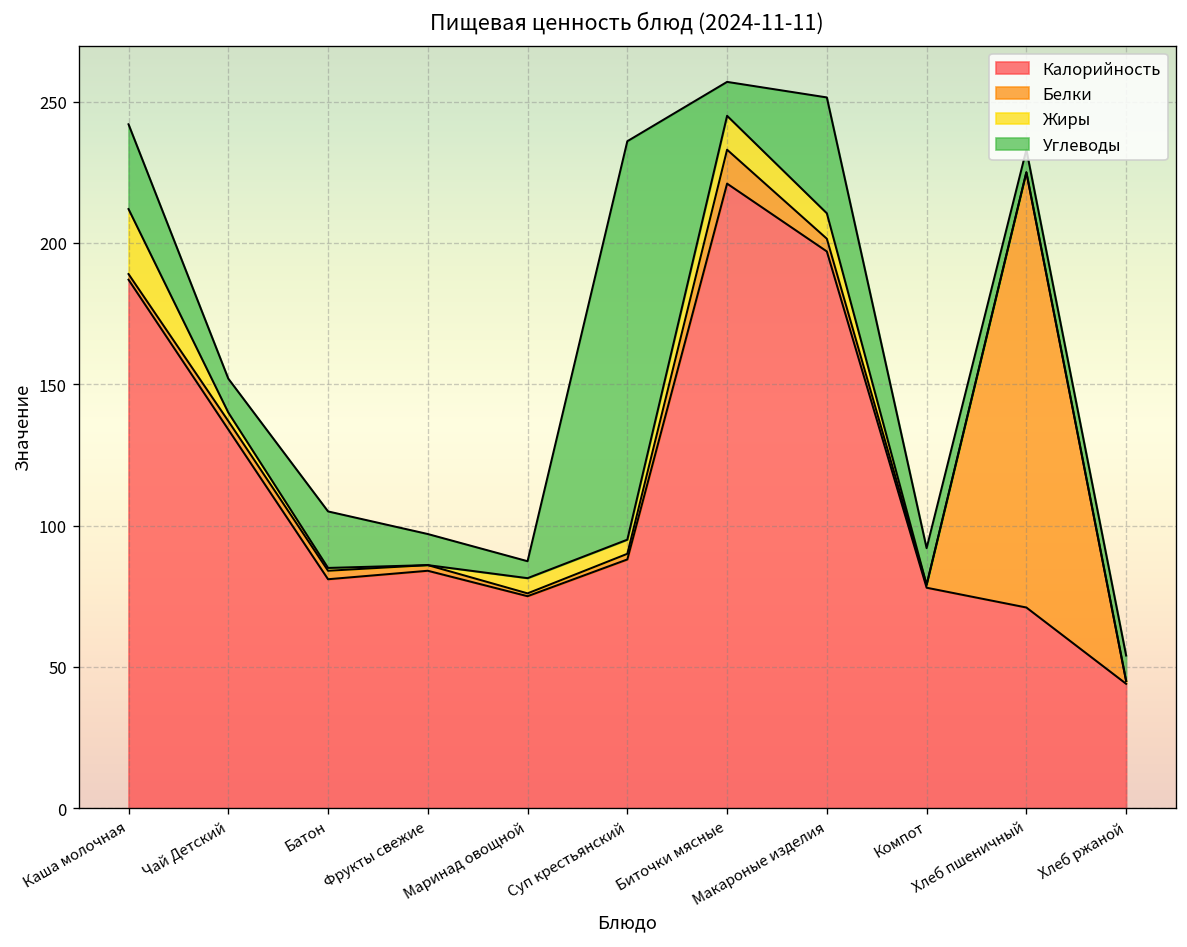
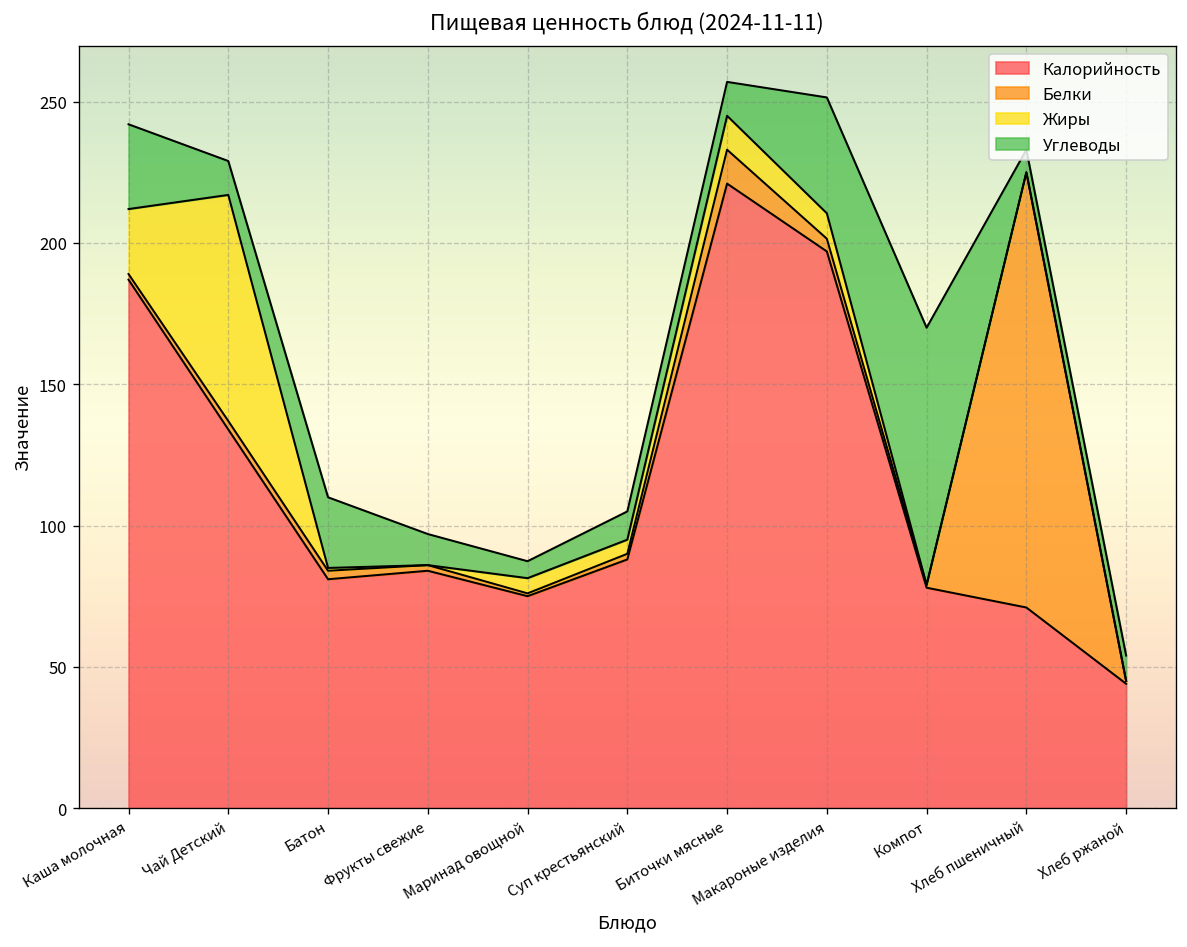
Жиры, Чай Детский: 3 -> 80
Углеводы, Батон: 20 -> 25
Углеводы, Суп крестьянский: 141 -> 10
Углеводы, Компот: 13 -> 91
